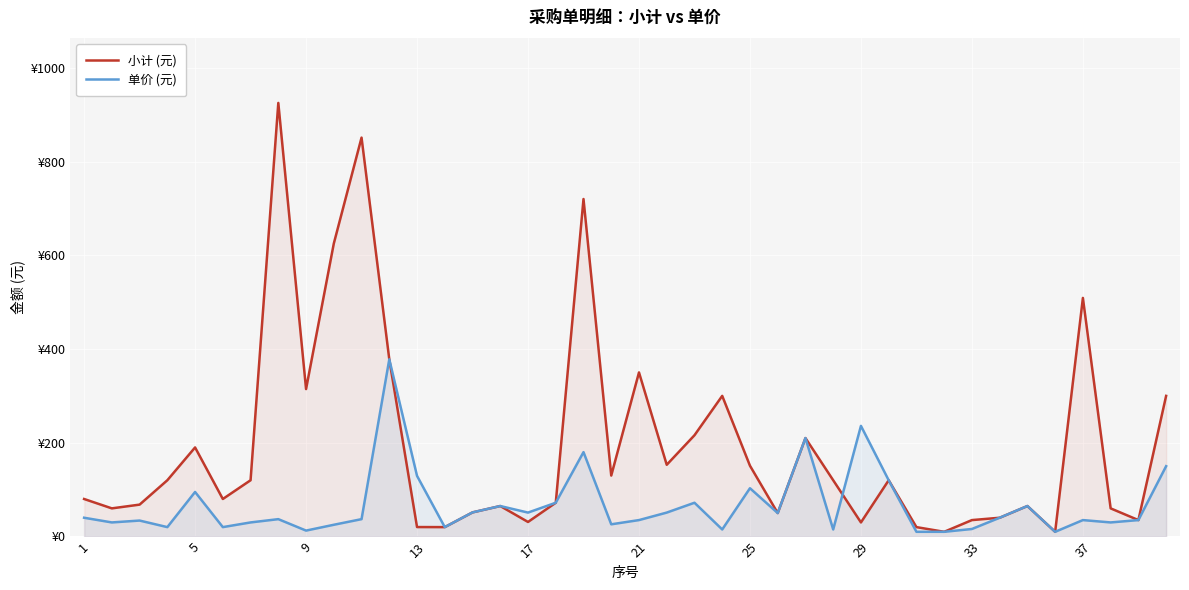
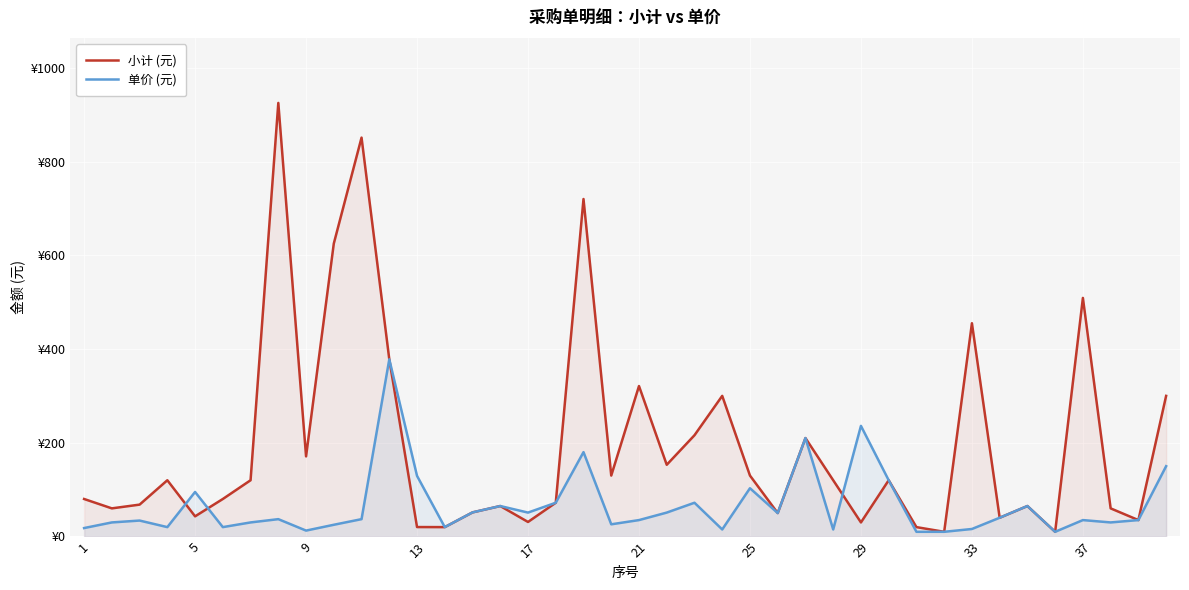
单价 (元), 1: ¥40 -> ¥20
小计 (元), 5: ¥190 -> ¥40
小计 (元), 9: ¥310 -> ¥170
小计 (元), 21: ¥350 -> ¥320
小计 (元), 25: ¥150 -> ¥130
小计 (元), 33: ¥40 -> ¥460
